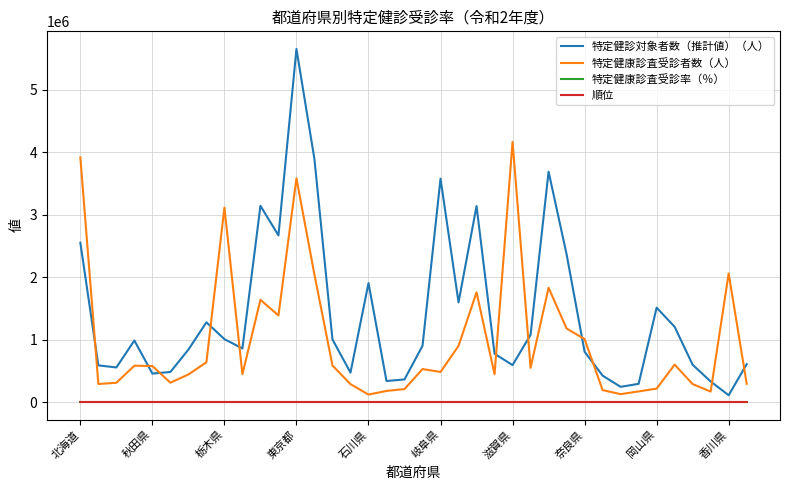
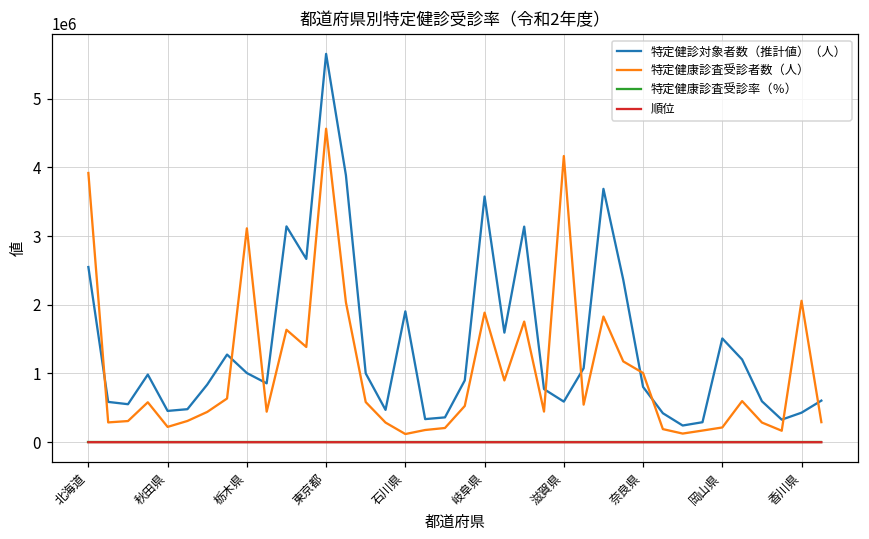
特定健康診査受診者数（人）, 秋田県: 600000 -> 200000
特定健康診査受診者数（人）, 東京都: 3600000 -> 4600000
特定健康診査受診者数（人）, 岐阜県: 500000 -> 1900000
特定健診対象者数（推計値）（人）, 香川県: 100000 -> 400000
